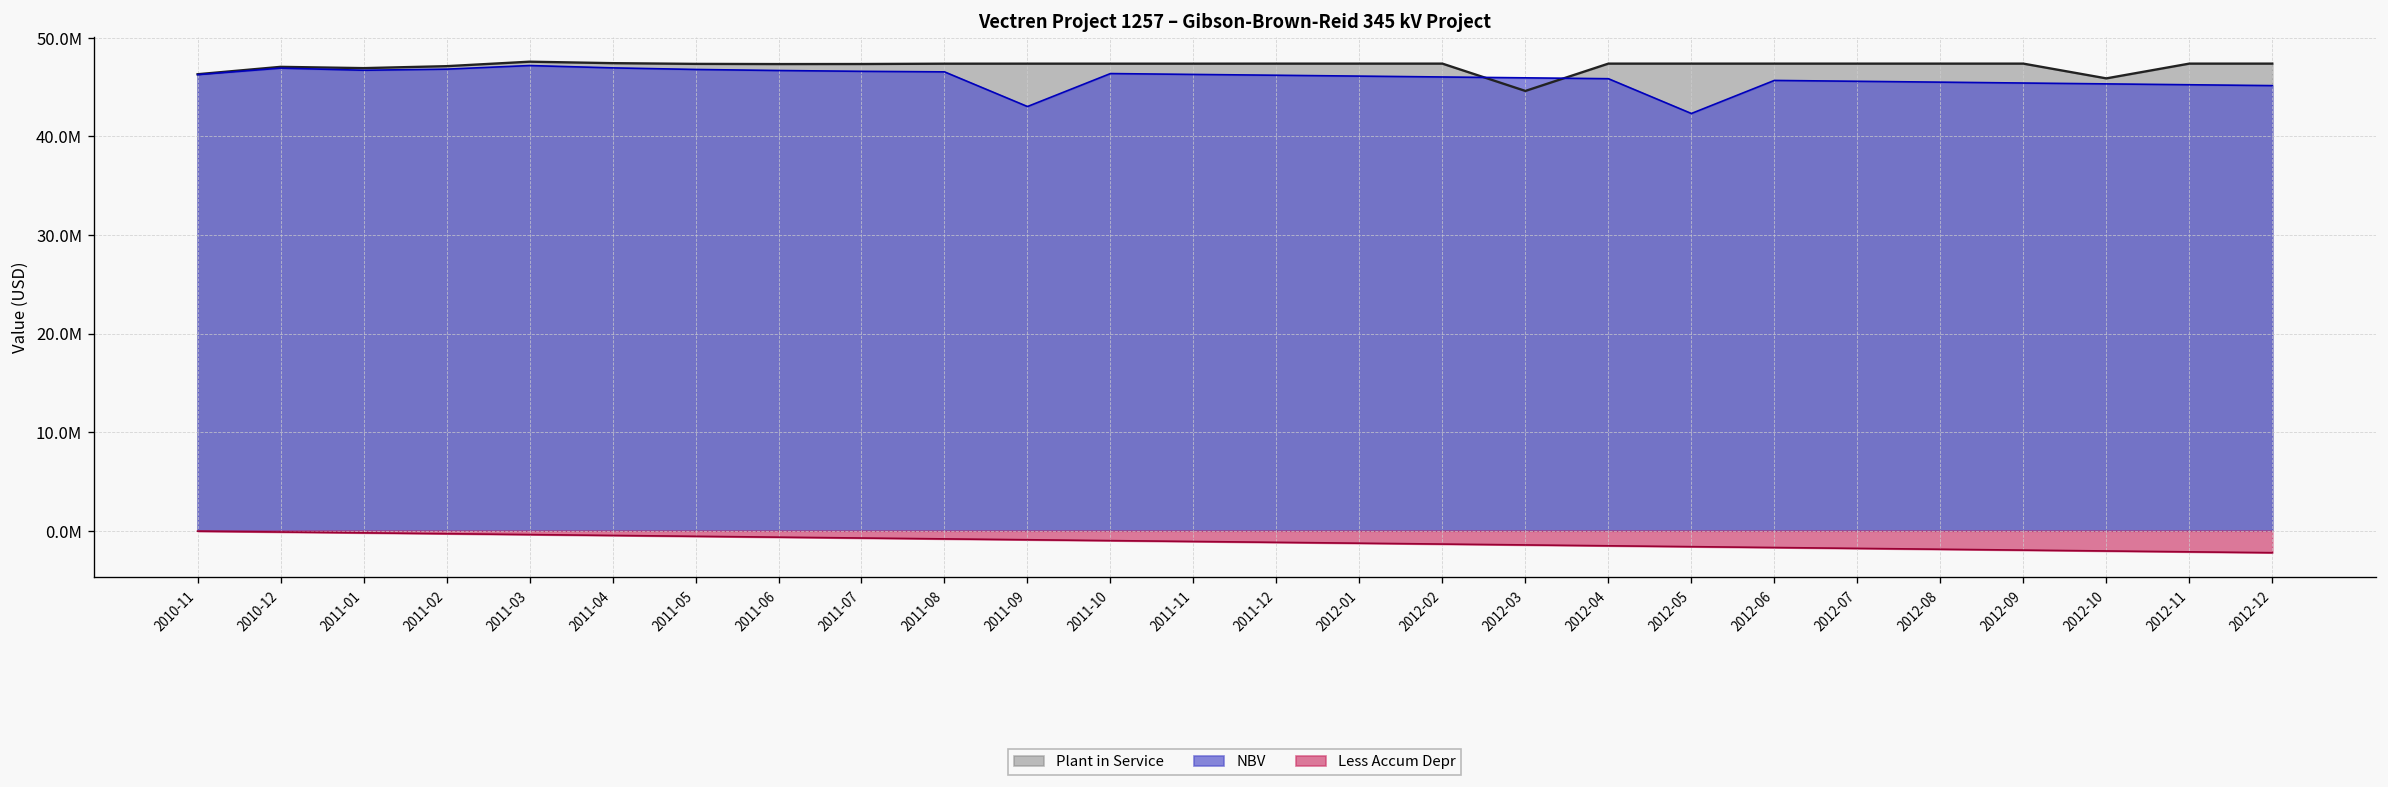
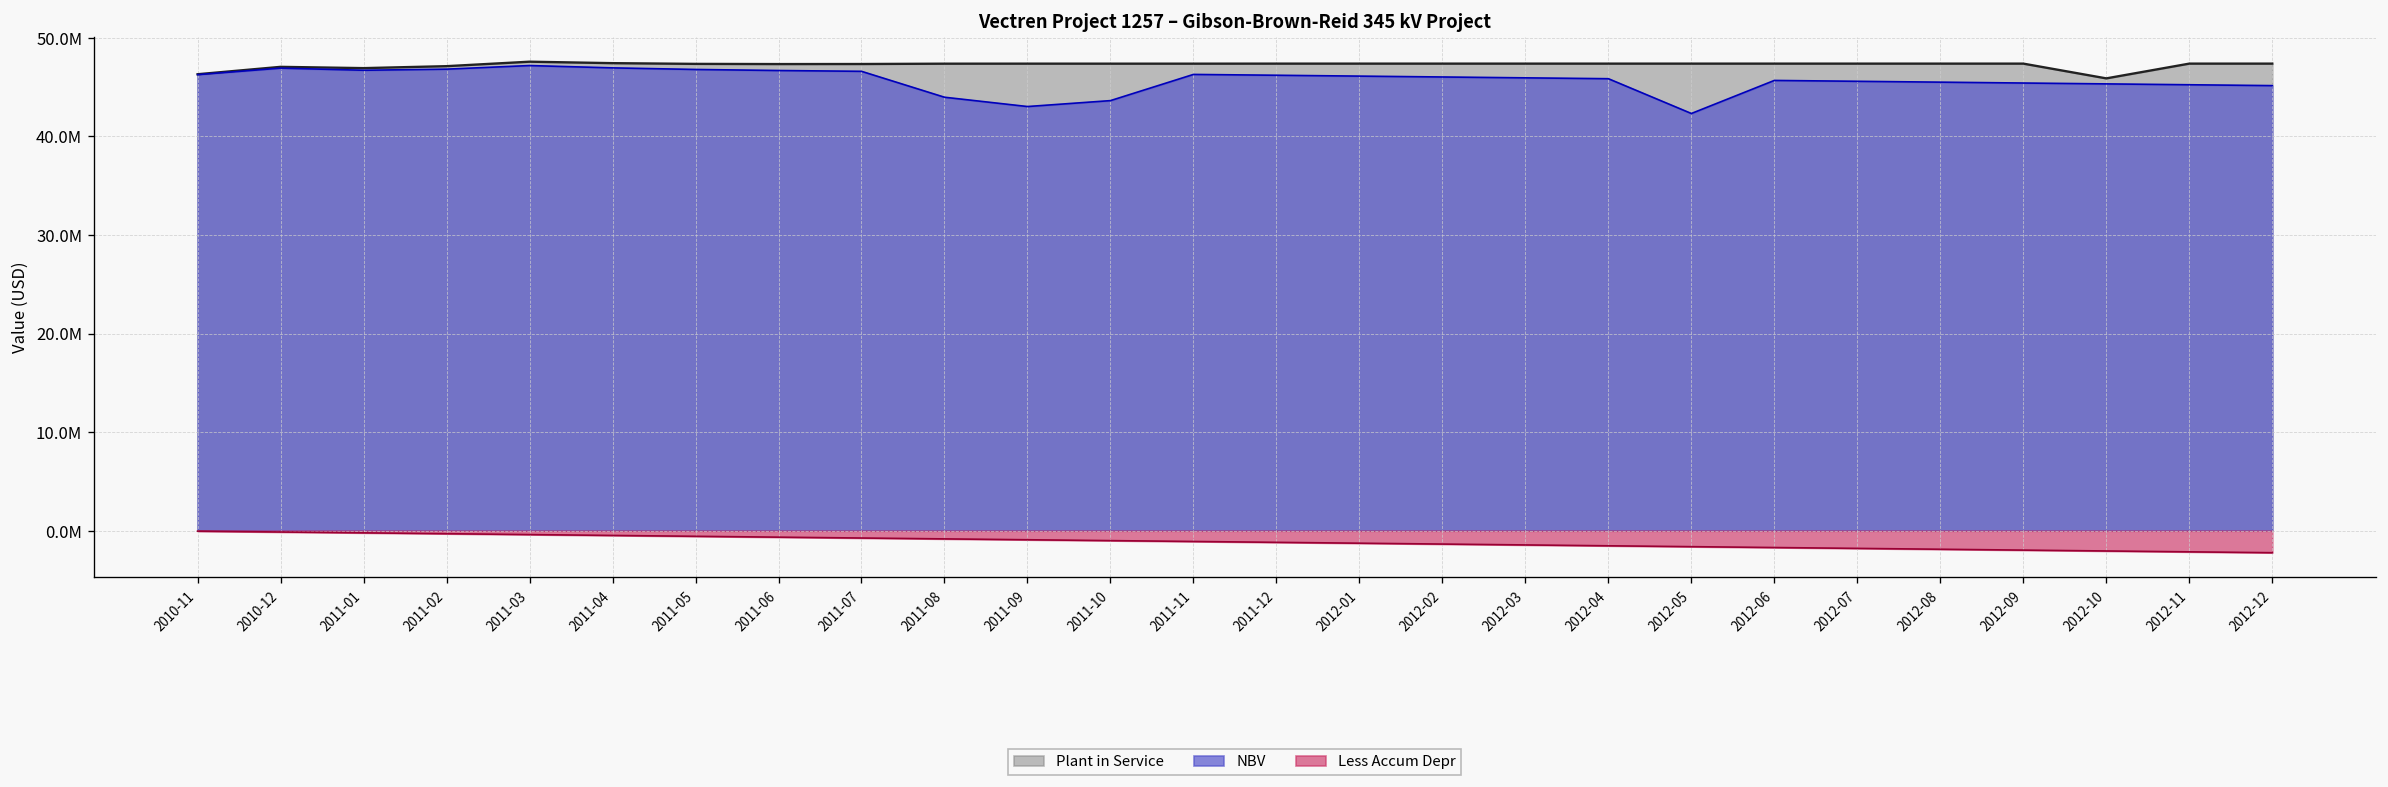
NBV, 2011-08: 47000000 -> 44000000
NBV, 2011-10: 46000000 -> 44000000
Plant in Service, 2012-03: 45000000 -> 47000000
